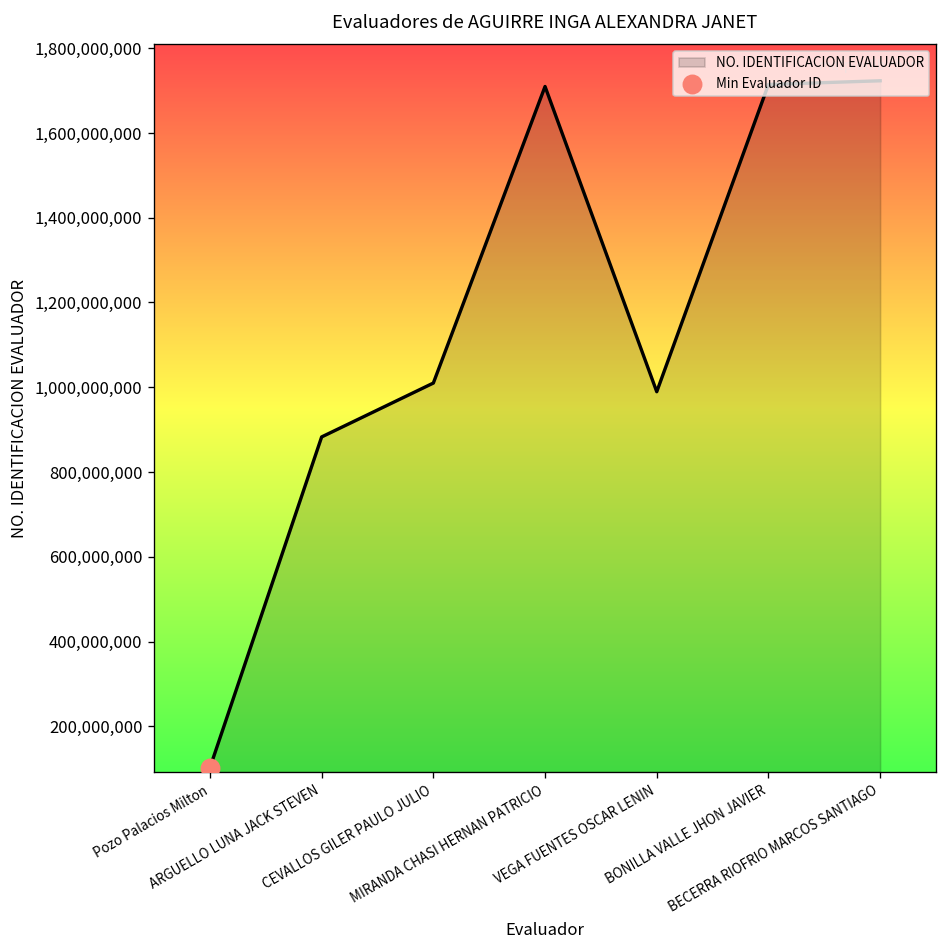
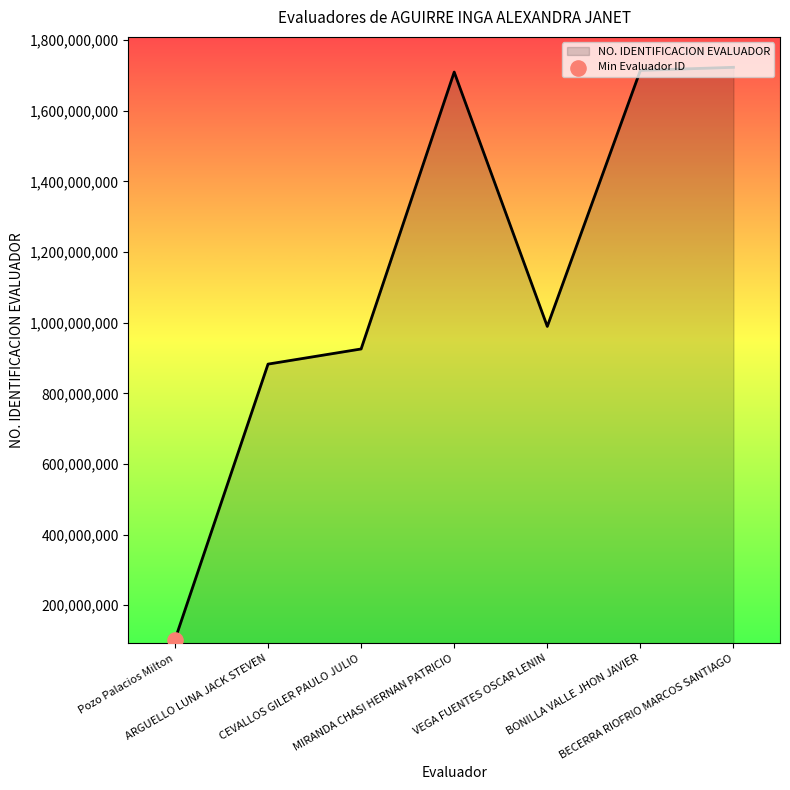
NO. IDENTIFICACION EVALUADOR, CEVALLOS GILER PAULO JULIO: 1,010,000,000 -> 930,000,000
